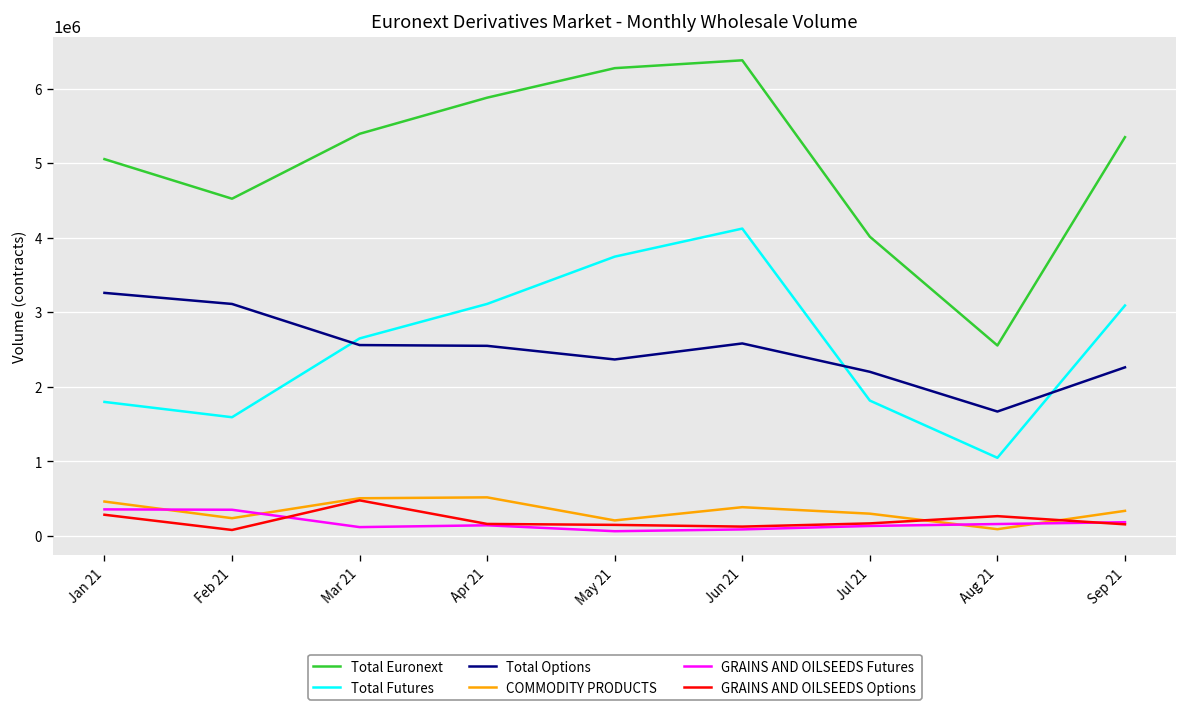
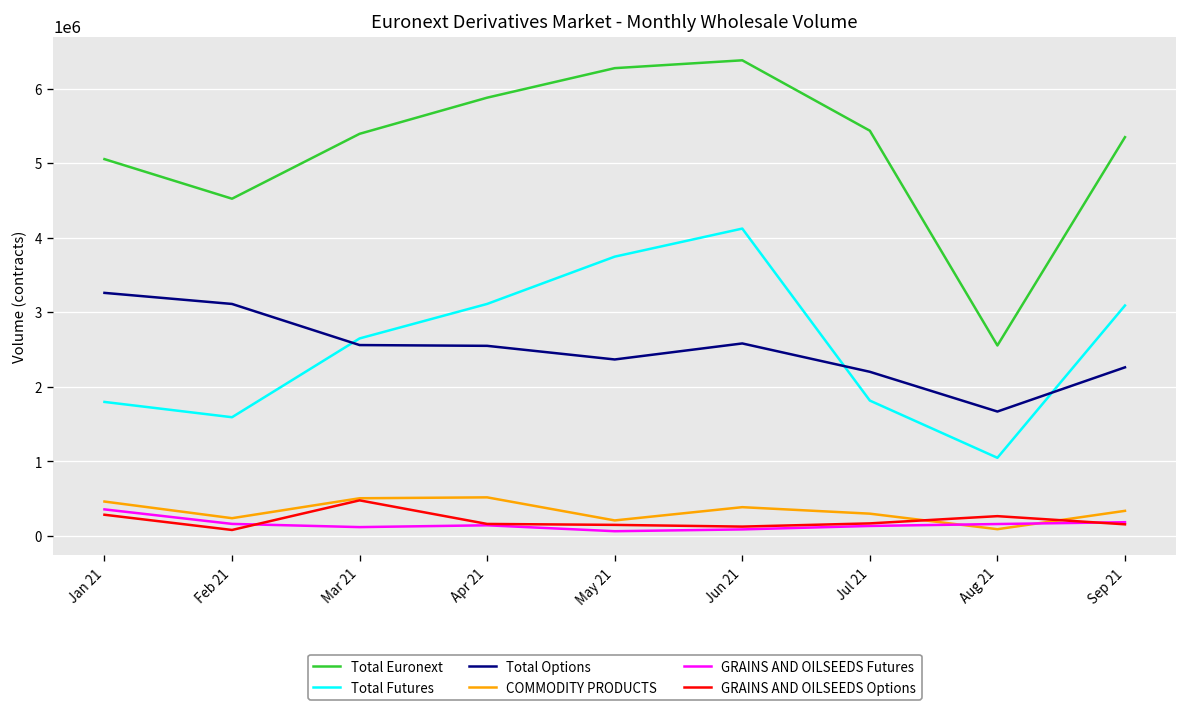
GRAINS AND OILSEEDS Futures, Feb 21: 300000 -> 200000
Total Euronext, Jul 21: 4000000 -> 5400000
